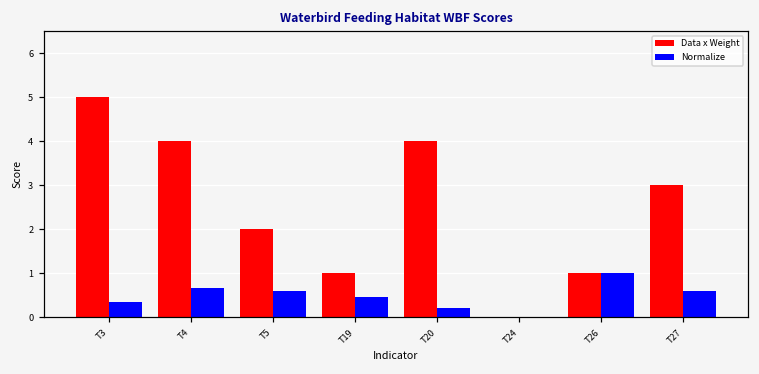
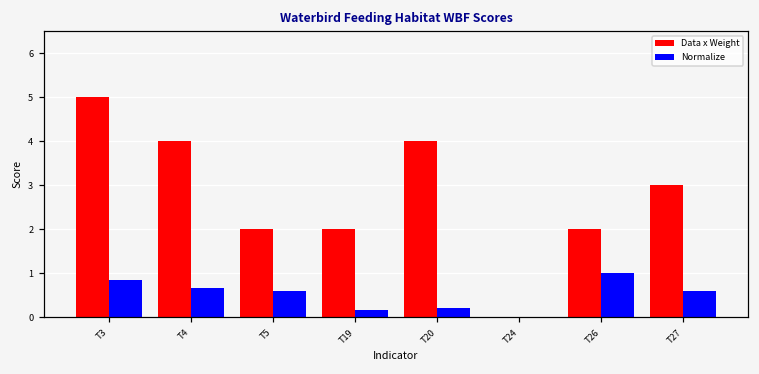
Normalize, T3: 0.4 -> 0.8
Data x Weight, T19: 1 -> 2
Normalize, T19: 0.4 -> 0.2
Data x Weight, T26: 1 -> 2
